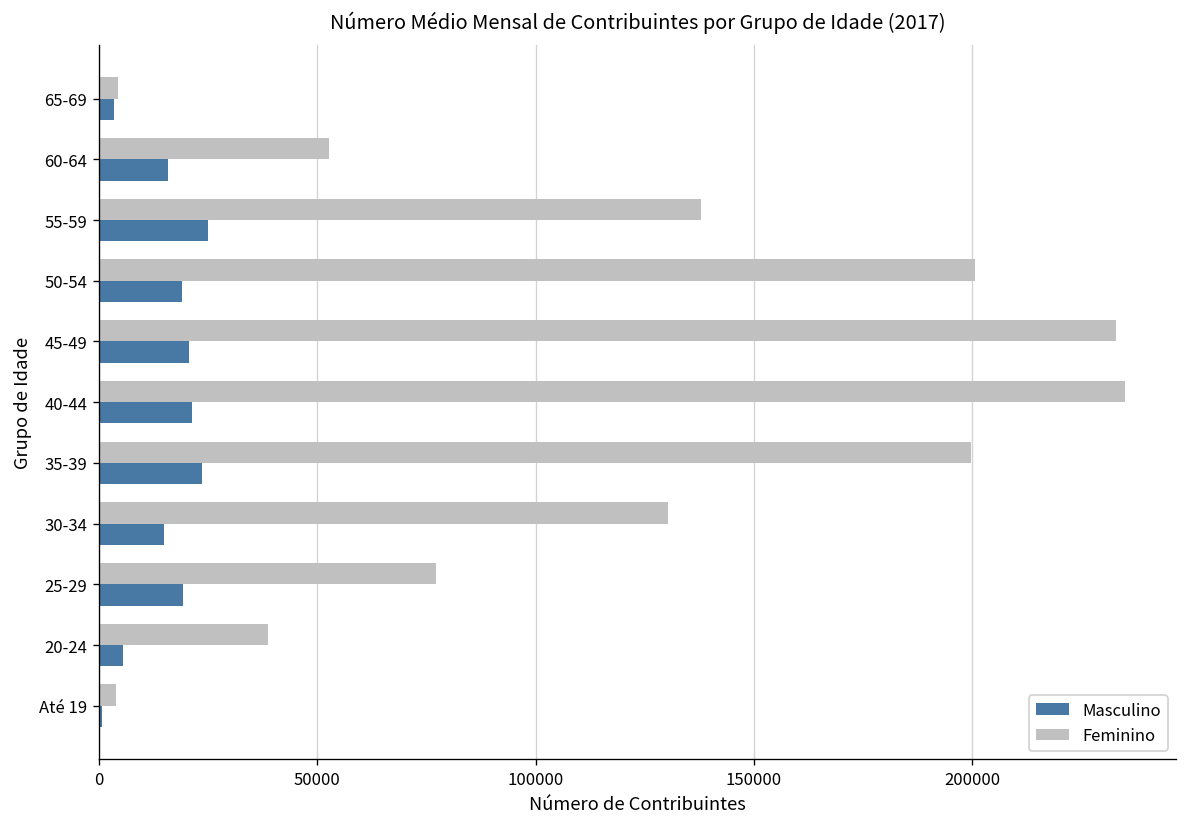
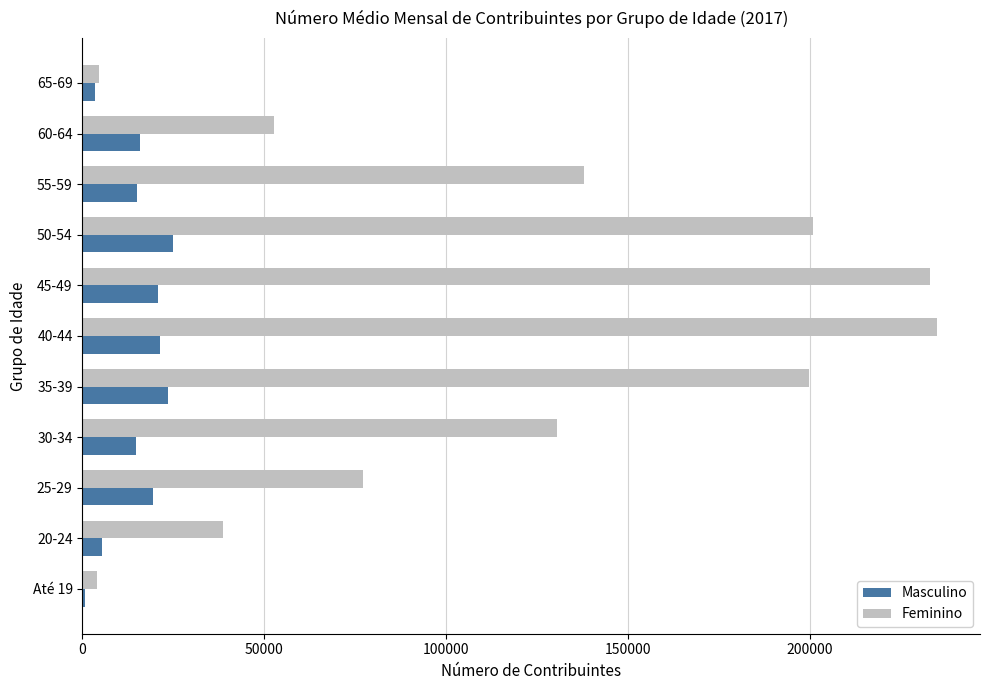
Masculino, 55-59: 25000 -> 15000
Masculino, 50-54: 19000 -> 25000
